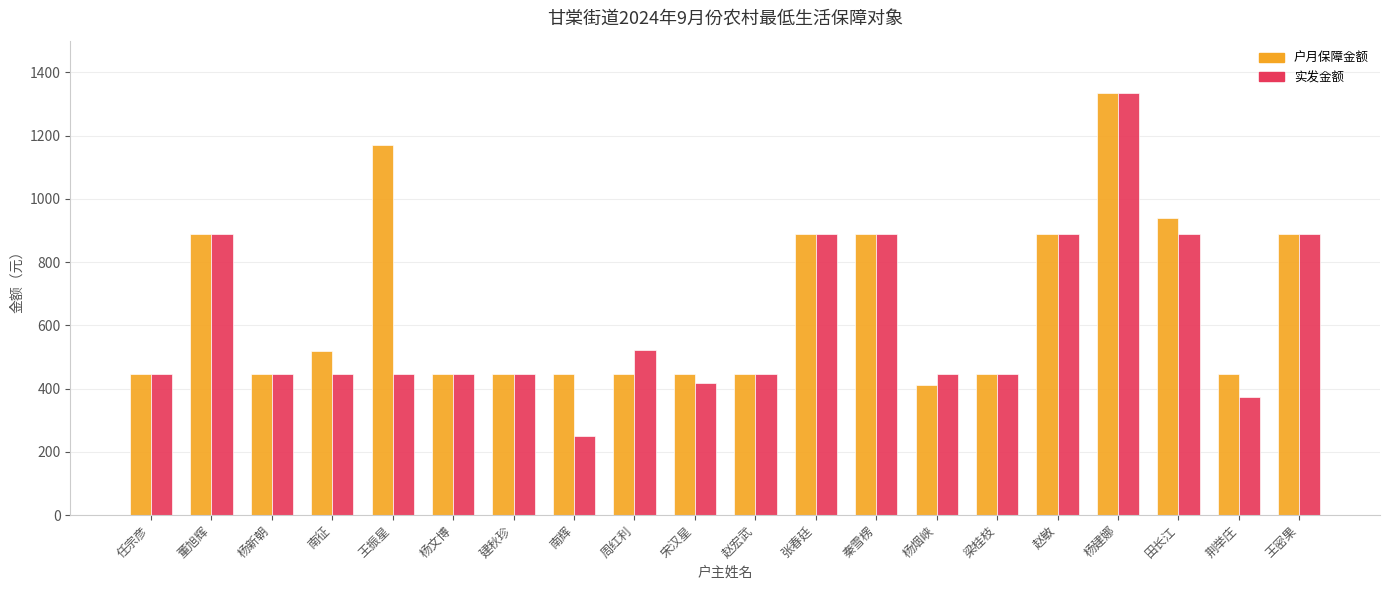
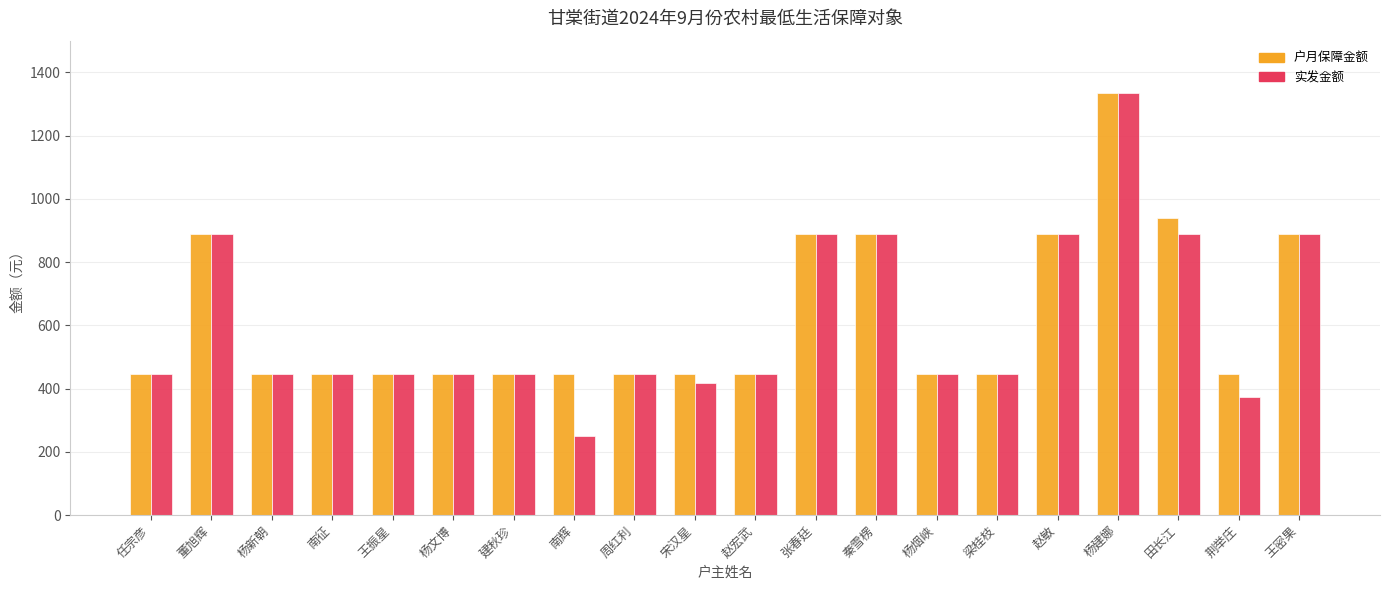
户月保障金额, 南征: 520 -> 450
户月保障金额, 王振星: 1170 -> 450
实发金额, 周红利: 520 -> 450
户月保障金额, 杨烟峡: 410 -> 450
